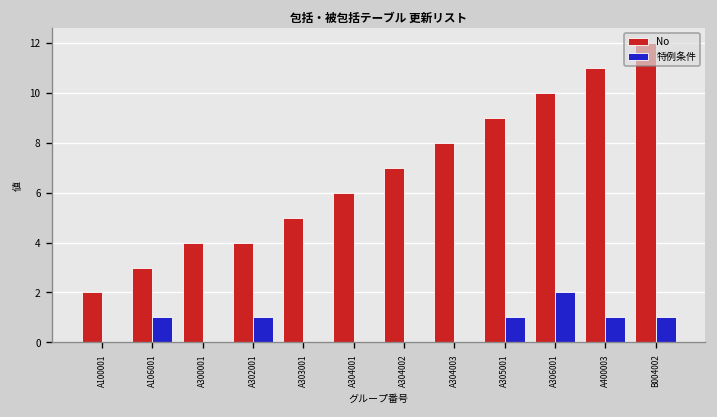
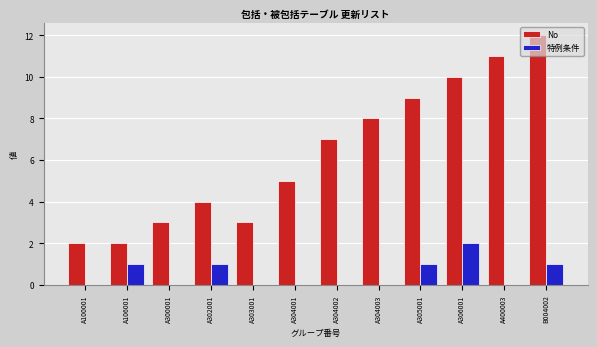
No, A106001: 3 -> 2
No, A300001: 4 -> 3
No, A303001: 5 -> 3
No, A304001: 6 -> 5
特例条件, A400003: 1 -> 0
